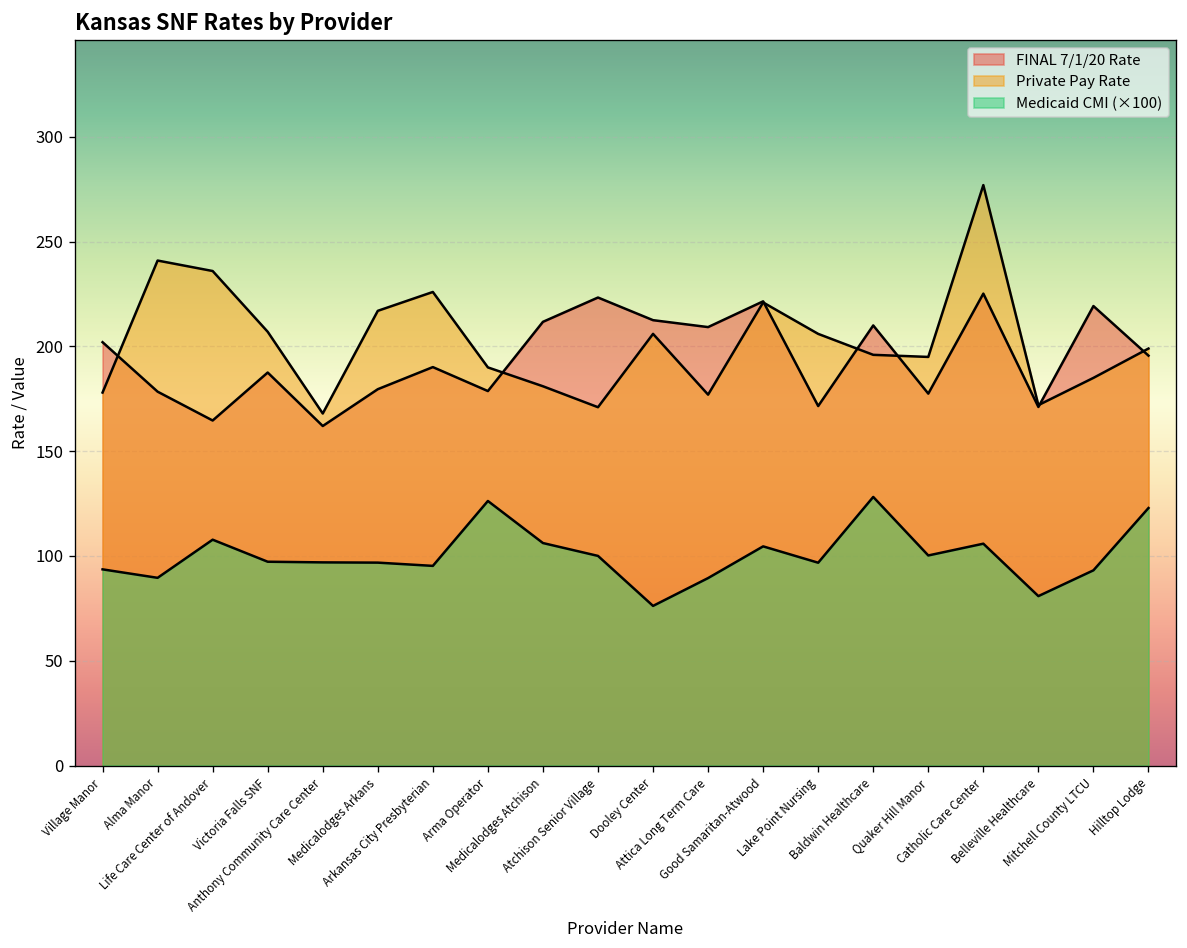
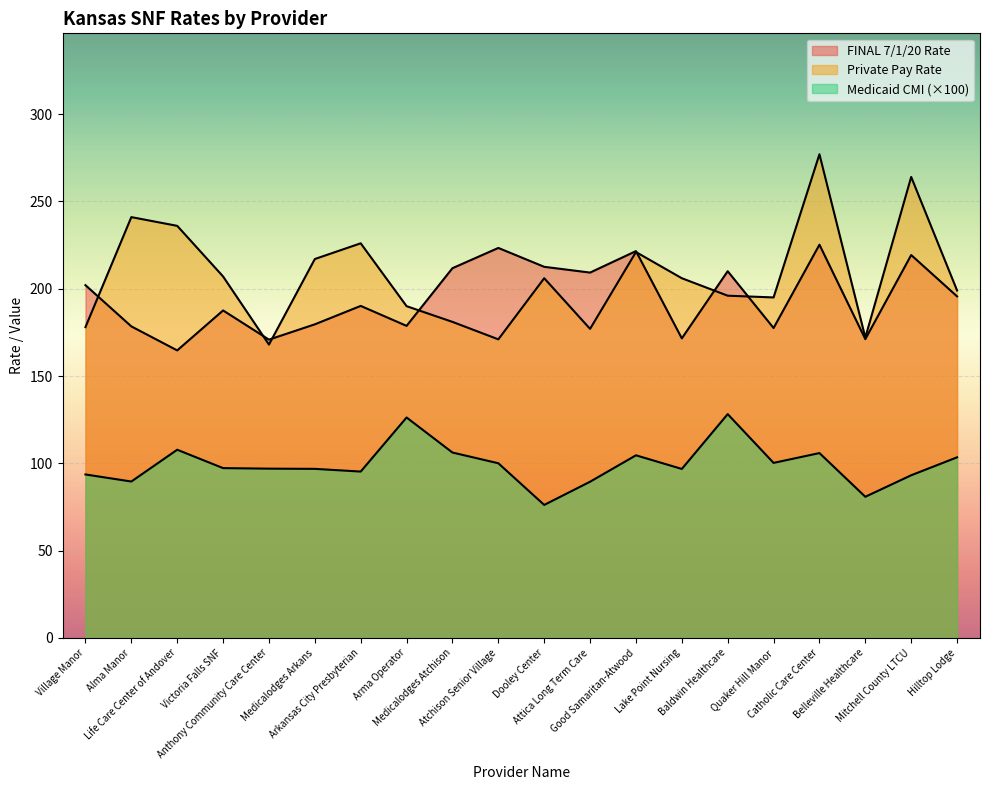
FINAL 7/1/20 Rate, Anthony Community Care Center: 162 -> 171
Private Pay Rate, Mitchell County LTCU: 185 -> 264
Medicaid CMI (×100), Hilltop Lodge: 123 -> 103
